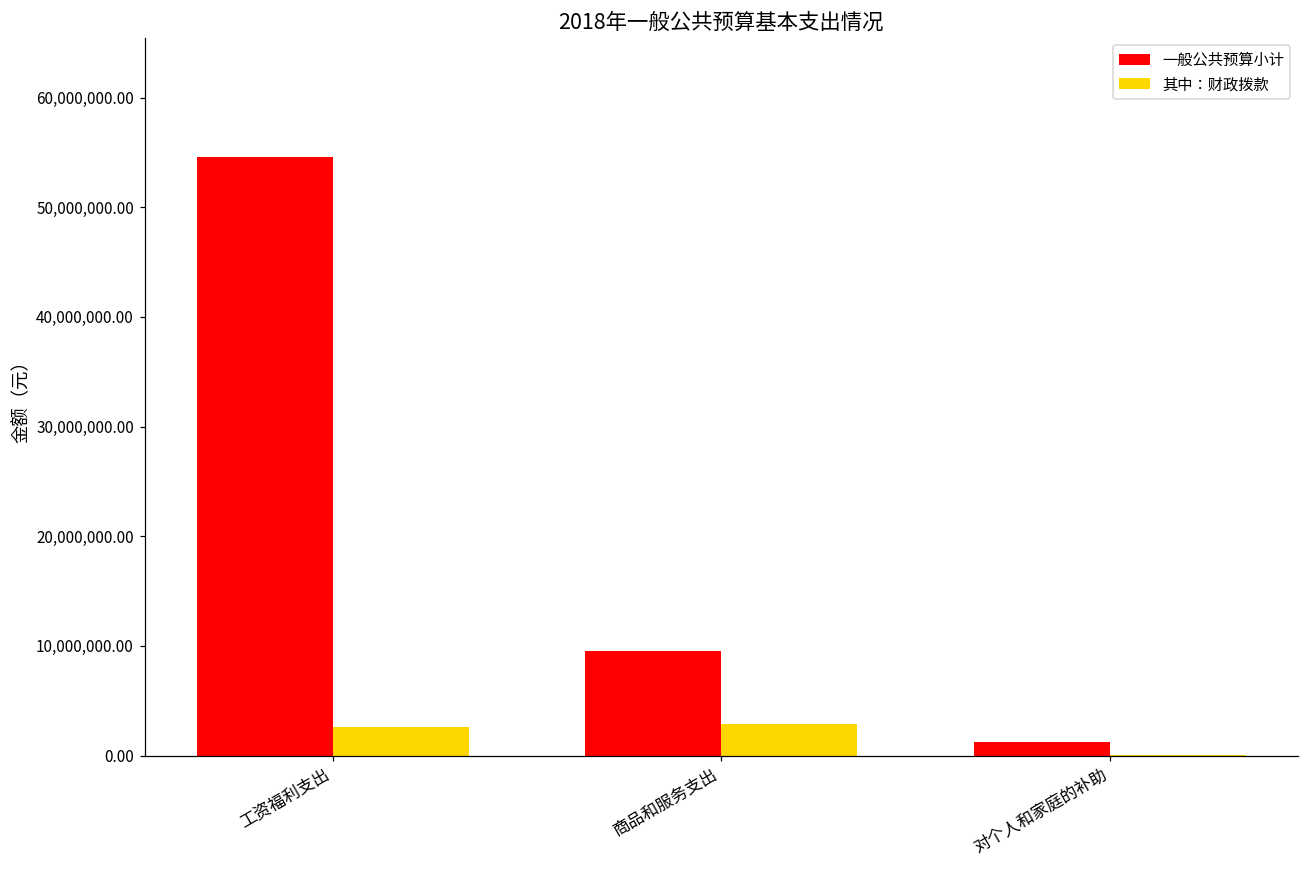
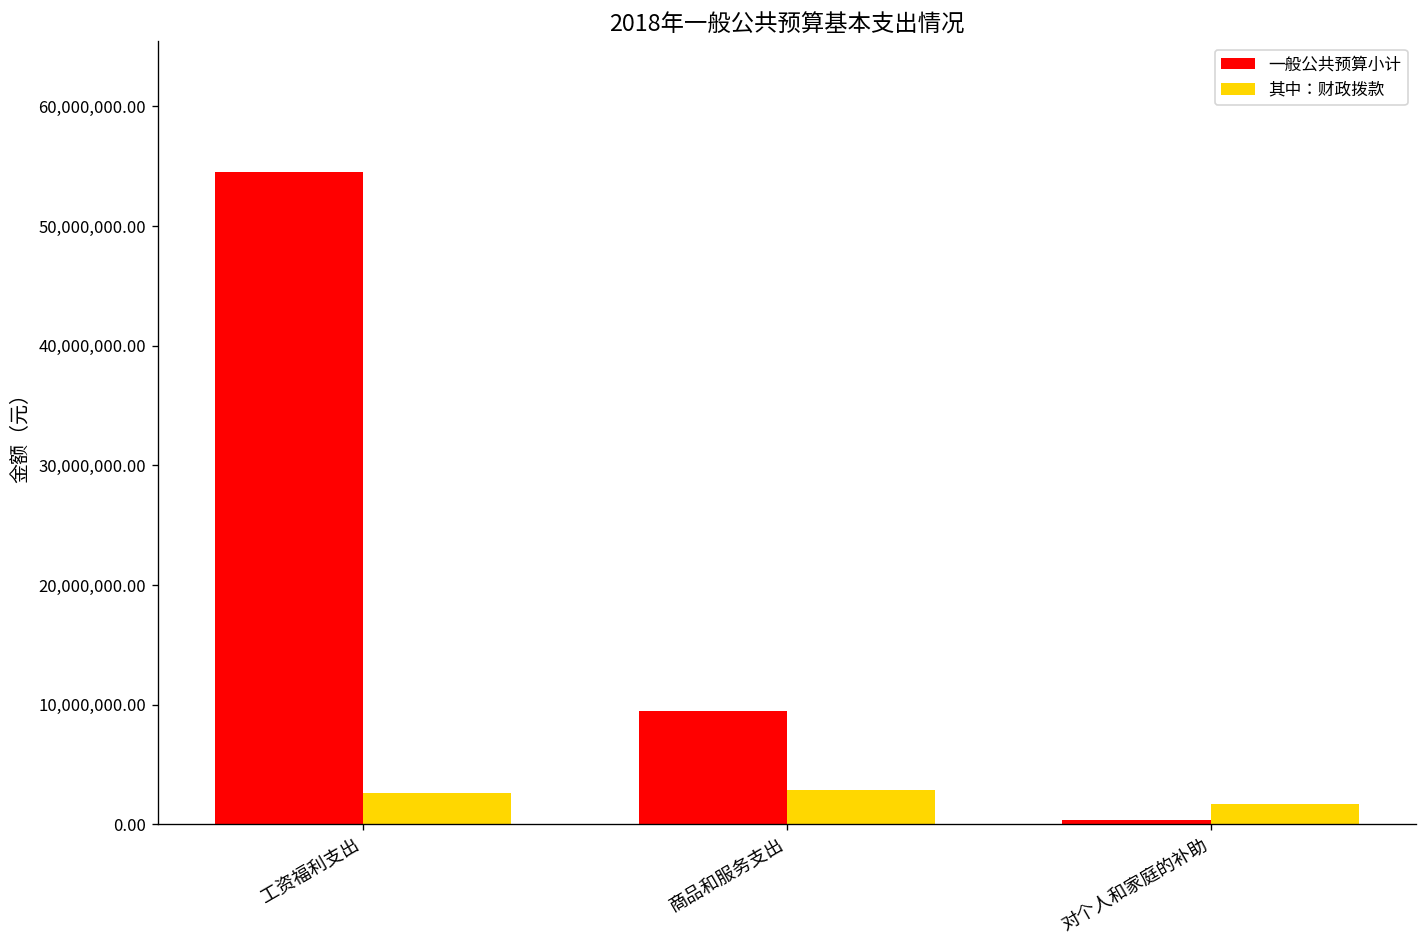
一般公共预算小计, 对个人和家庭的补助: 1,000,000 -> 0
其中：财政拨款, 对个人和家庭的补助: 0 -> 2,000,000
